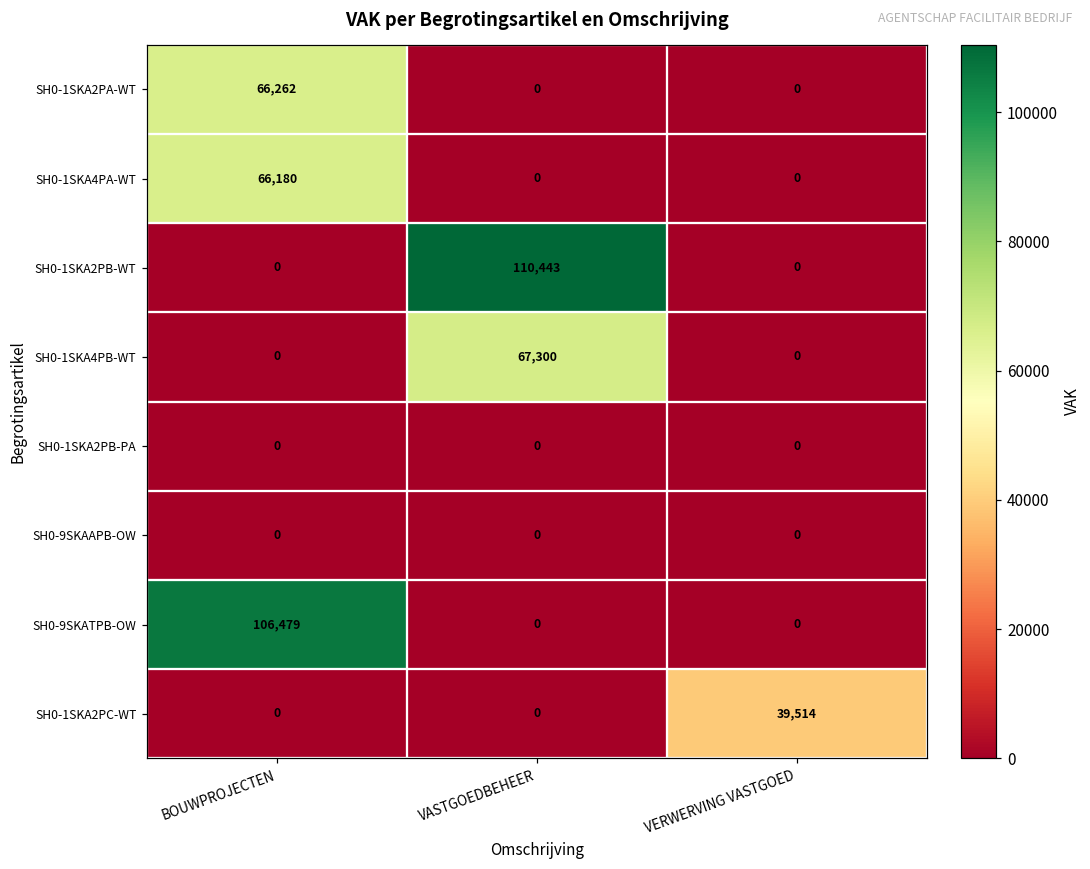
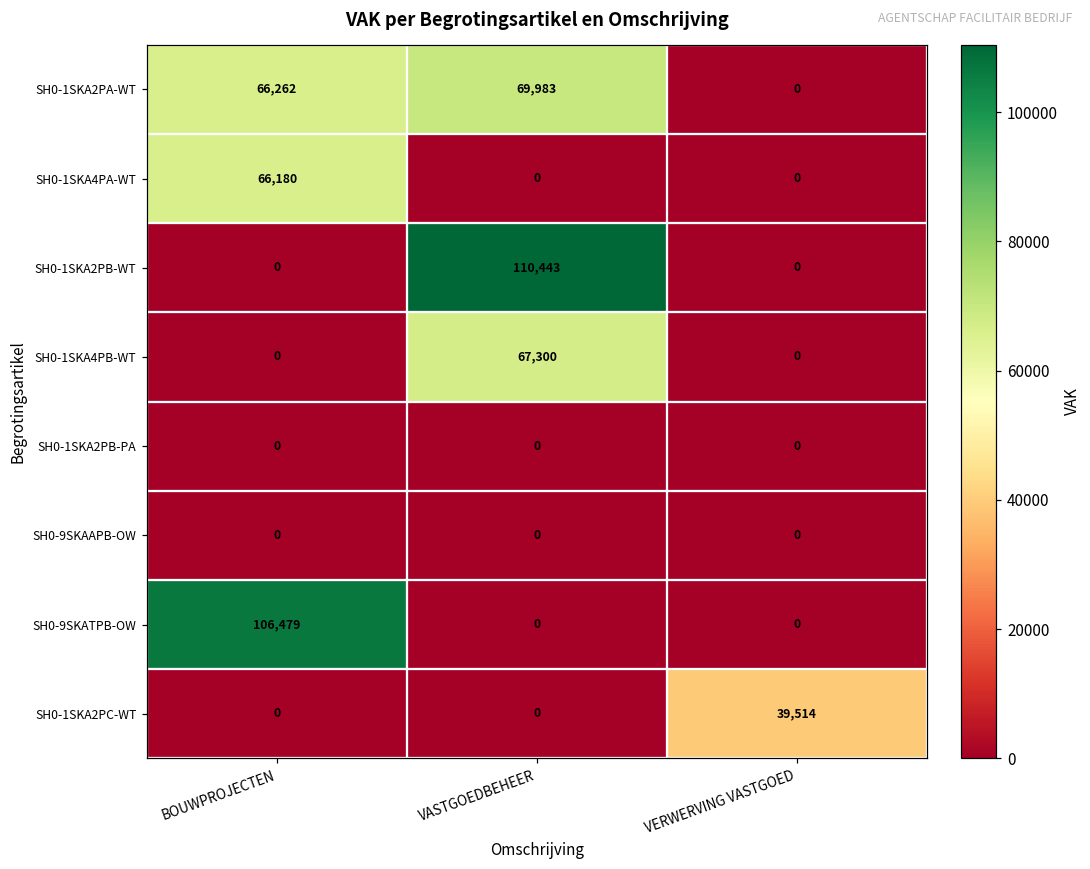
SH0-1SKA2PA-WT, VASTGOEDBEHEER: 0 -> 69,983
